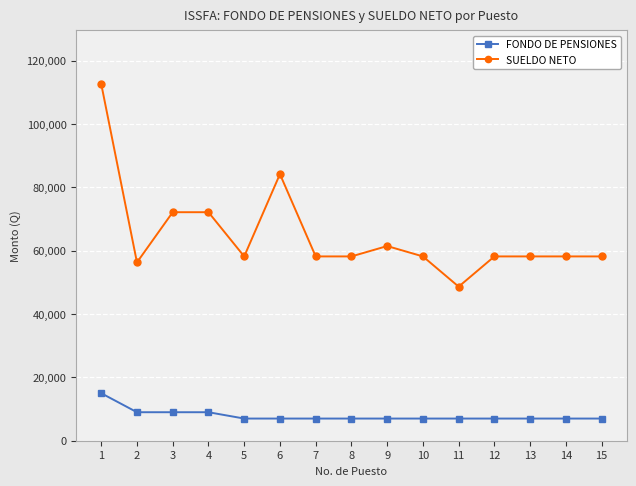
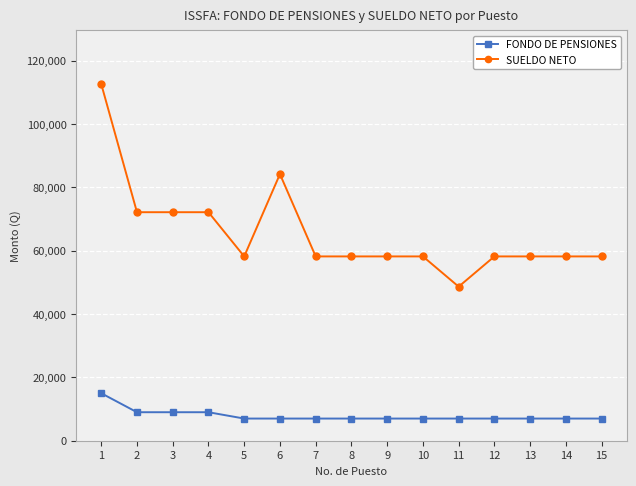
SUELDO NETO, 2: 56,000 -> 72,000
SUELDO NETO, 9: 61,000 -> 58,000
